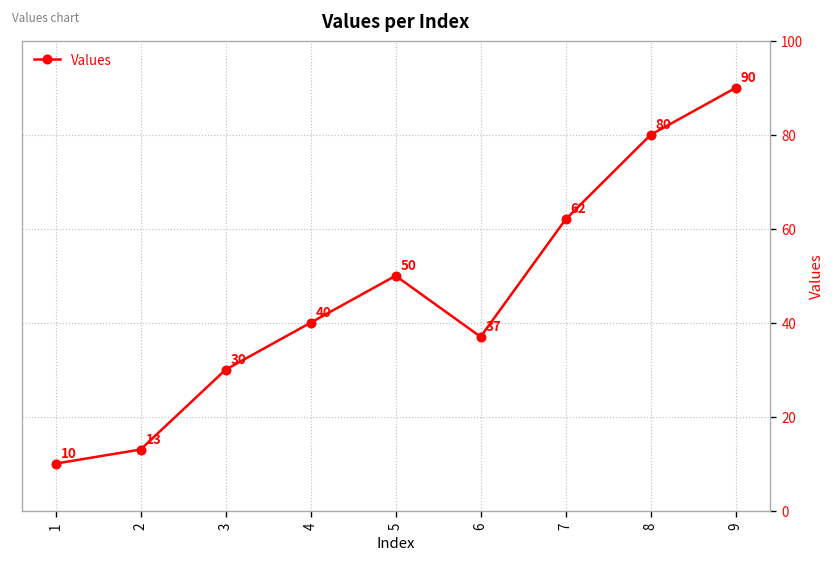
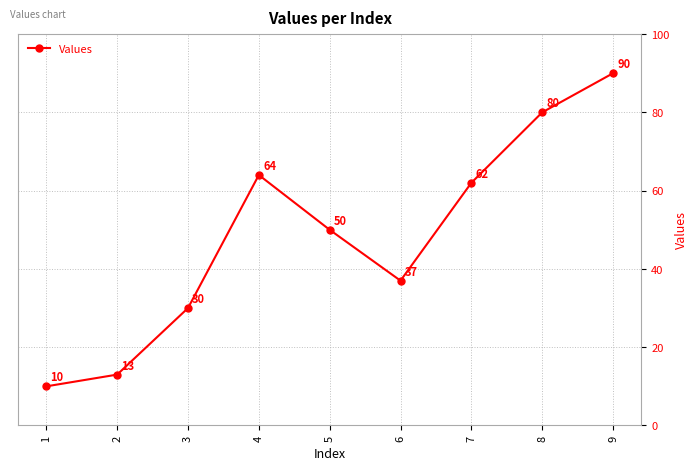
4: 40 -> 64
